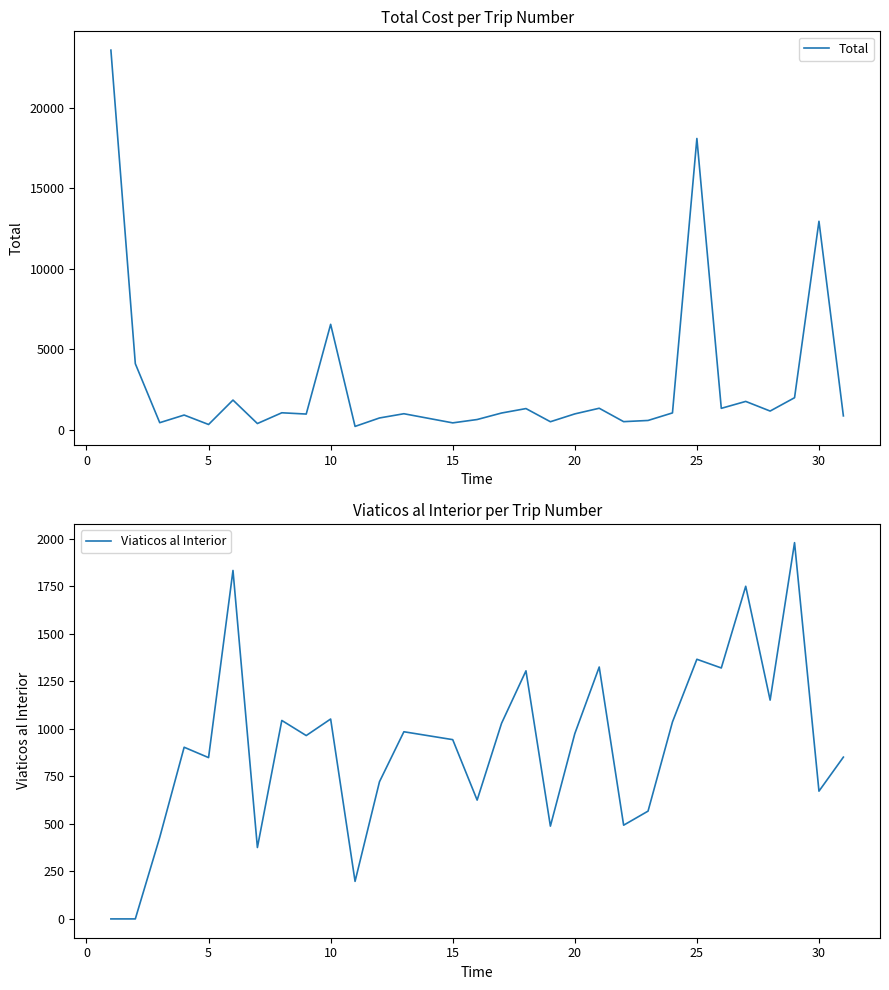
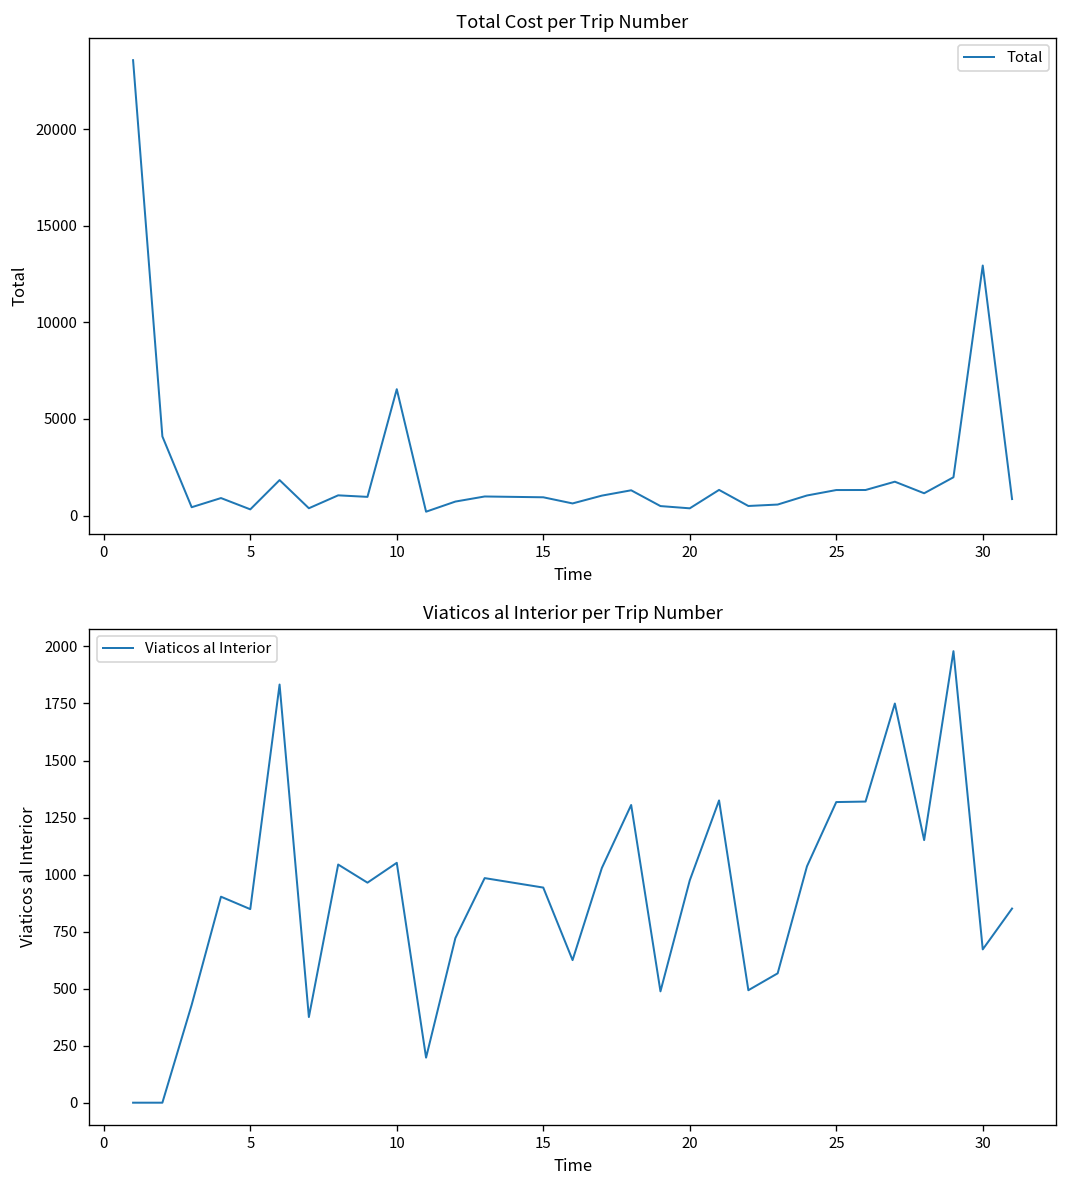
Total Cost per Trip Number, 15: 400 -> 900
Total Cost per Trip Number, 20: 1000 -> 400
Total Cost per Trip Number, 25: 18100 -> 1300
Viaticos al Interior per Trip Number, 25: 1370 -> 1320
